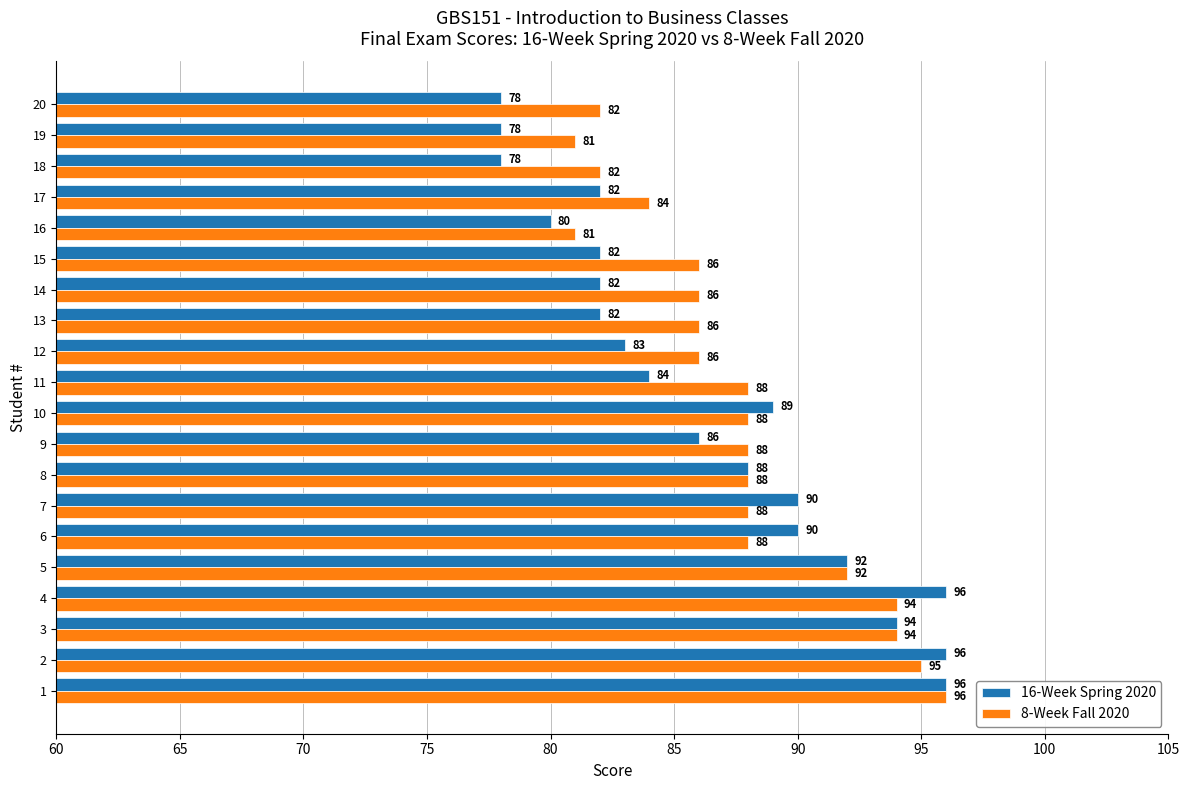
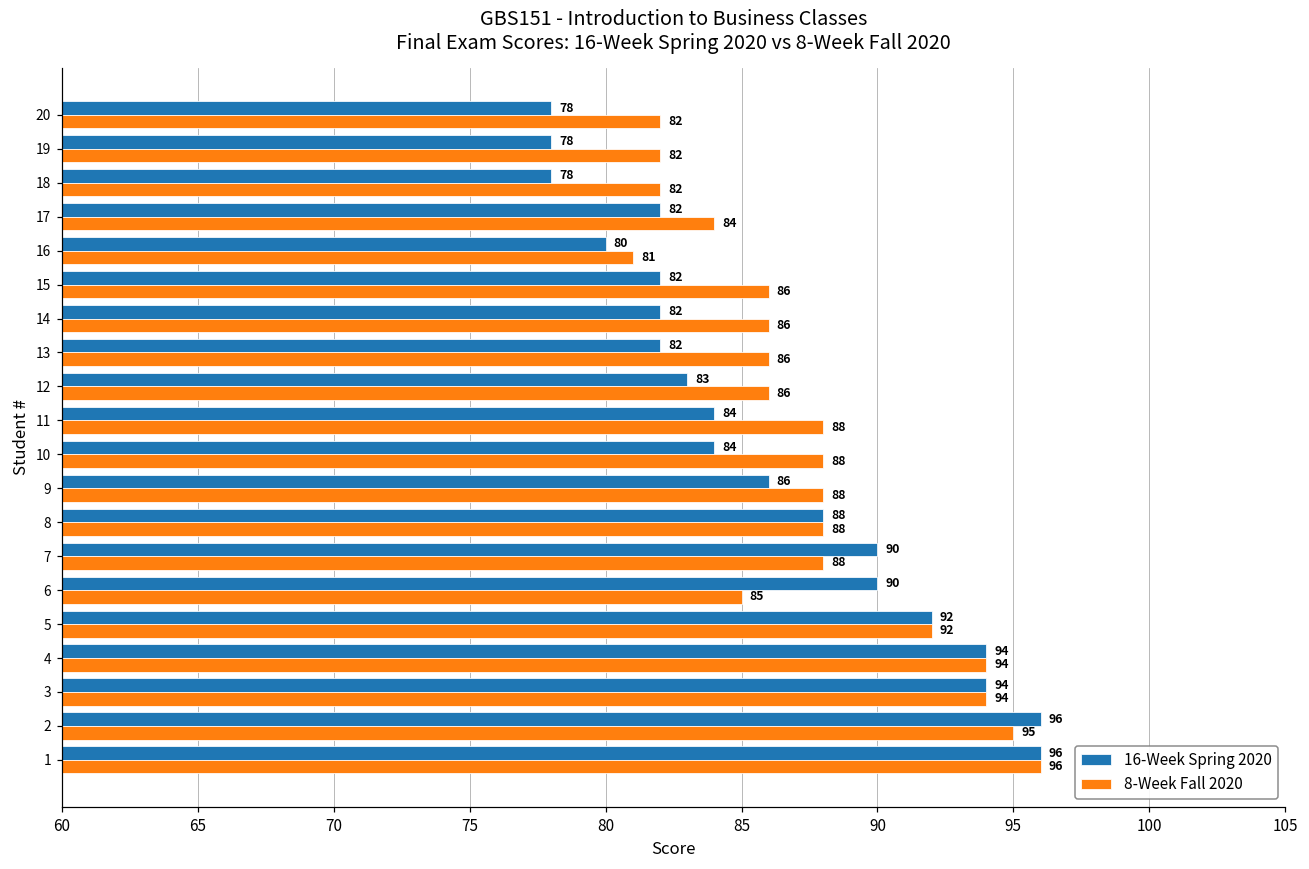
8-Week Fall 2020, 19: 81 -> 82
16-Week Spring 2020, 10: 89 -> 84
8-Week Fall 2020, 6: 88 -> 85
16-Week Spring 2020, 4: 96 -> 94
